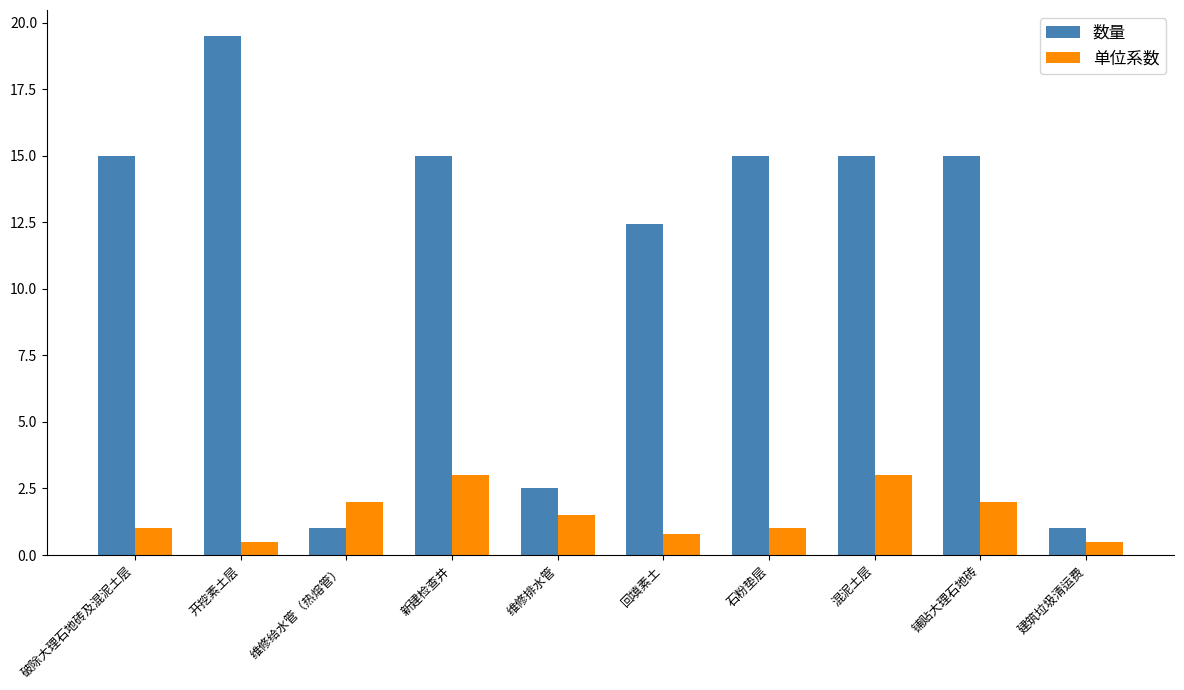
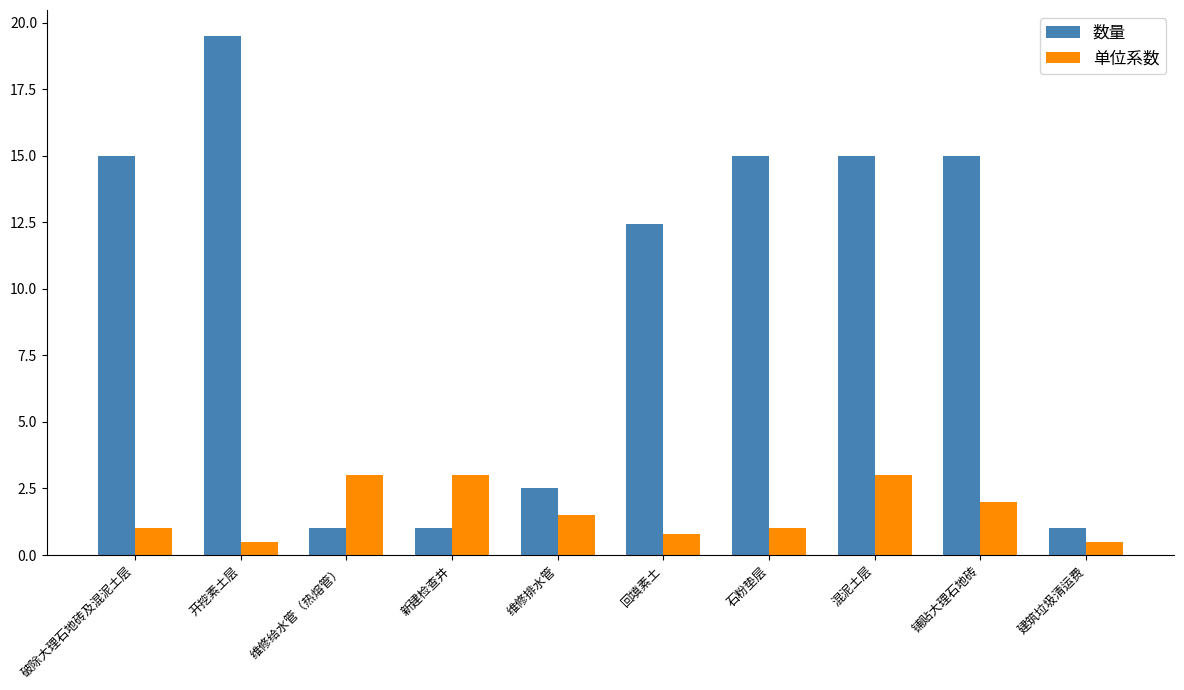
单位系数, 维修给水管（热熔管）: 2 -> 3
数量, 新建检查井: 15 -> 1
